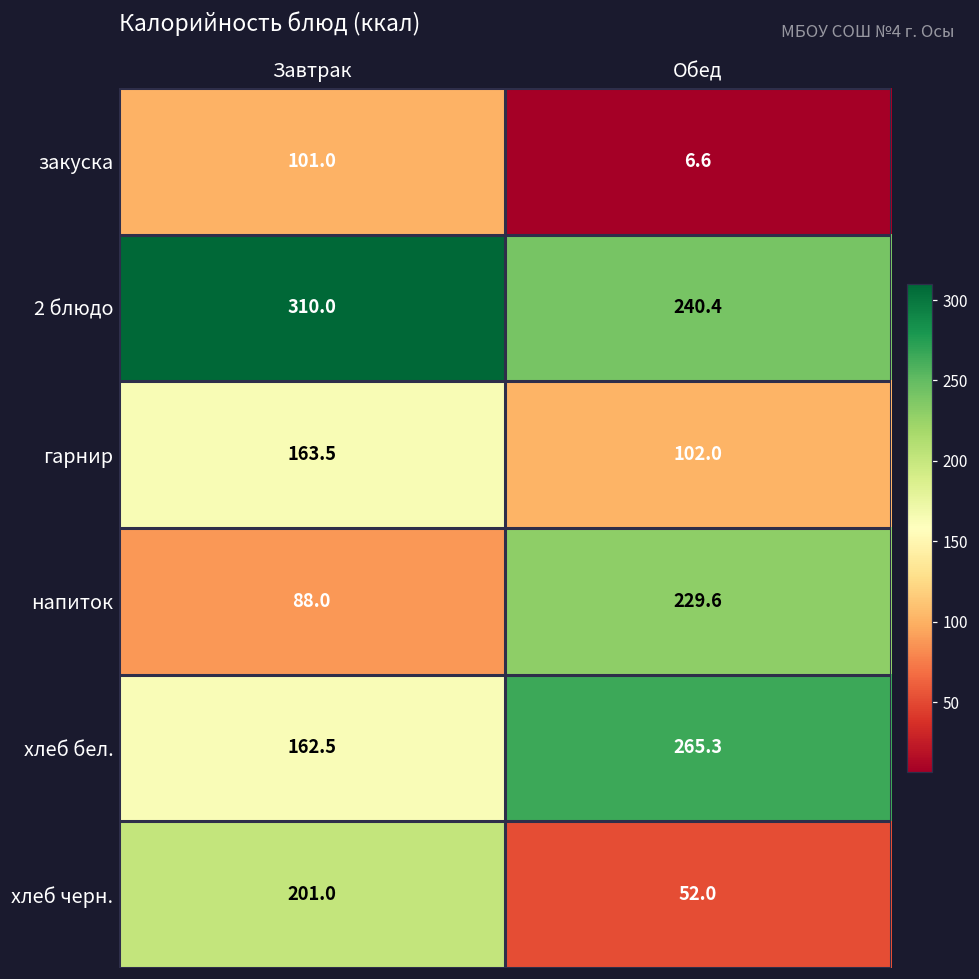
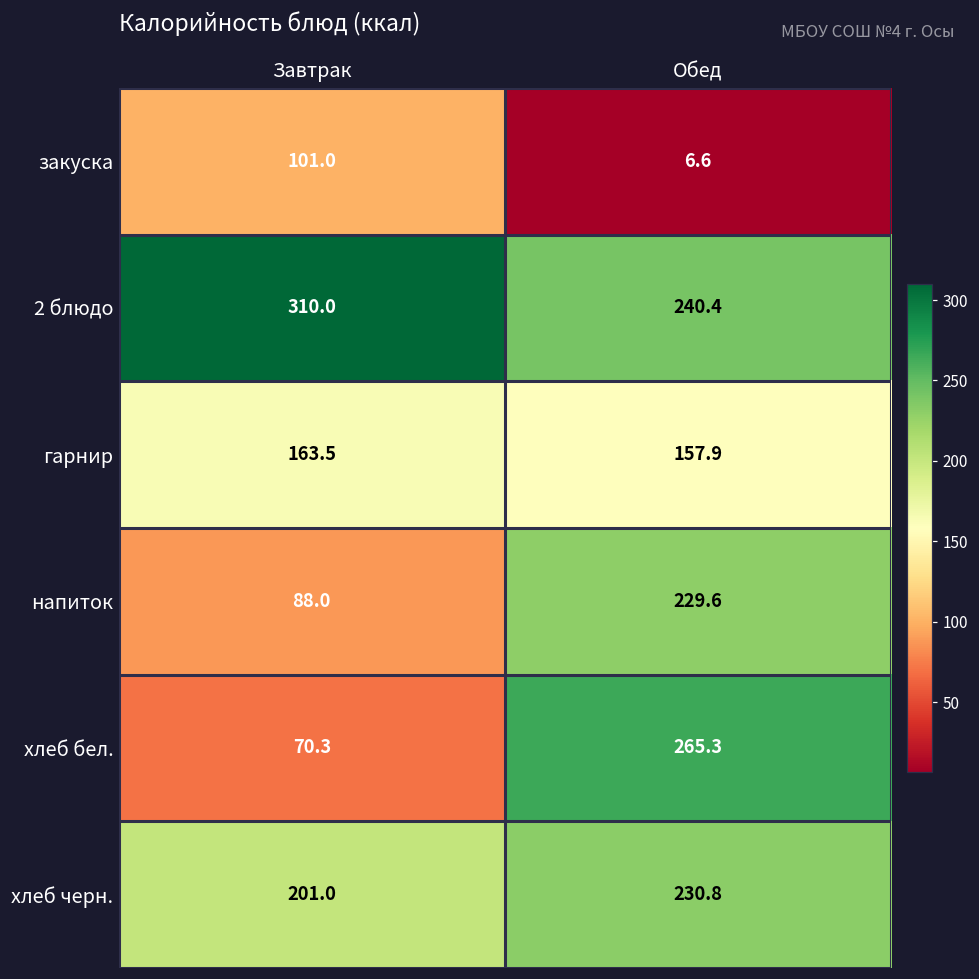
гарнир, Обед: 102.0 -> 157.9
хлеб бел., Завтрак: 162.5 -> 70.3
хлеб черн., Обед: 52.0 -> 230.8
